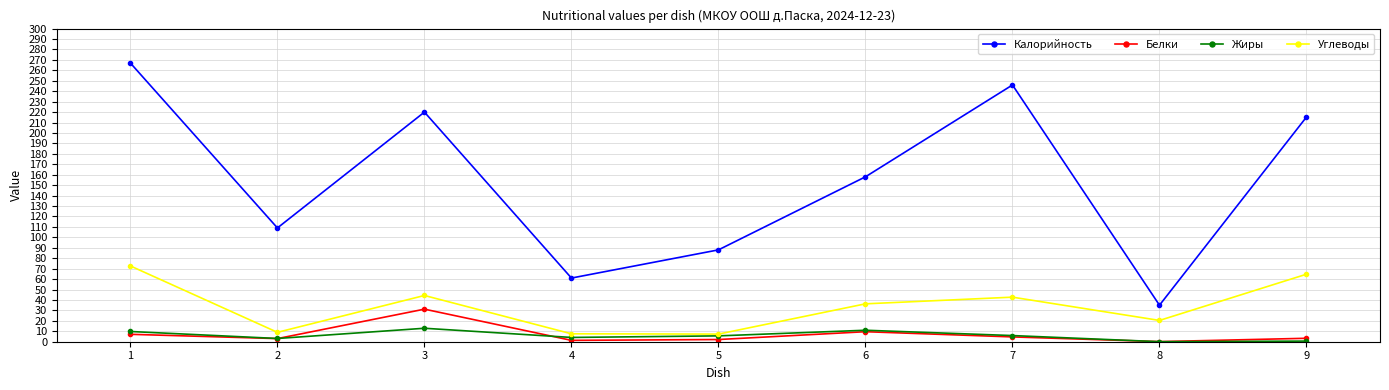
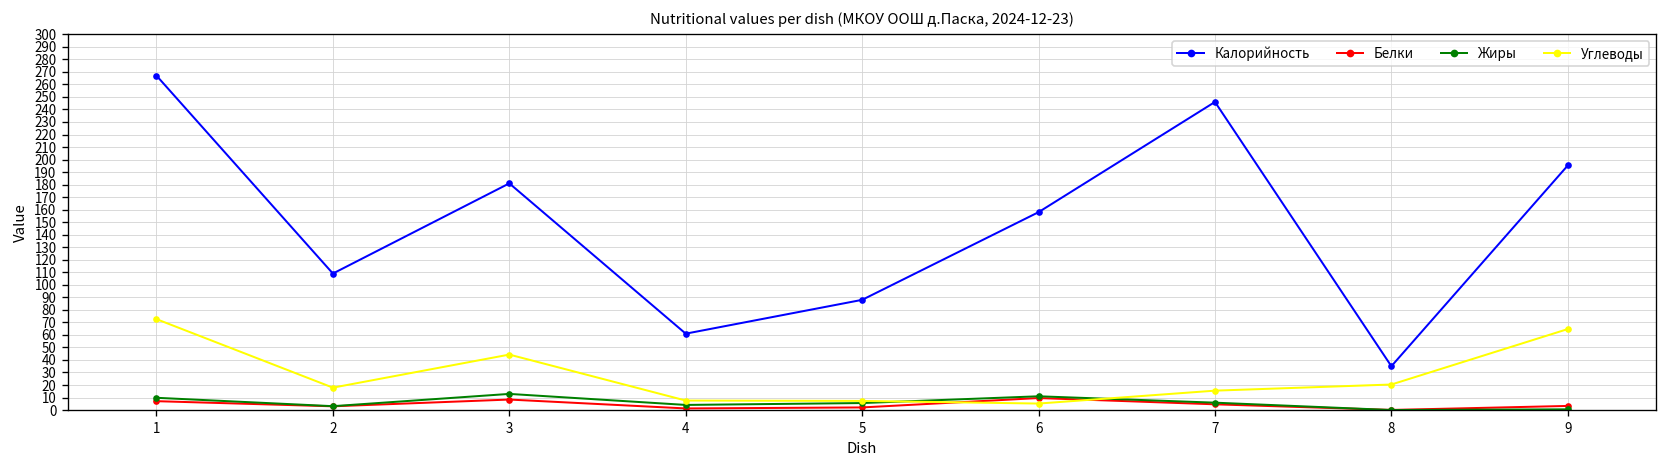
Углеводы, 2: 9 -> 18
Калорийность, 3: 220 -> 181
Белки, 3: 31 -> 8
Углеводы, 6: 36 -> 5
Углеводы, 7: 43 -> 16
Калорийность, 9: 215 -> 195
